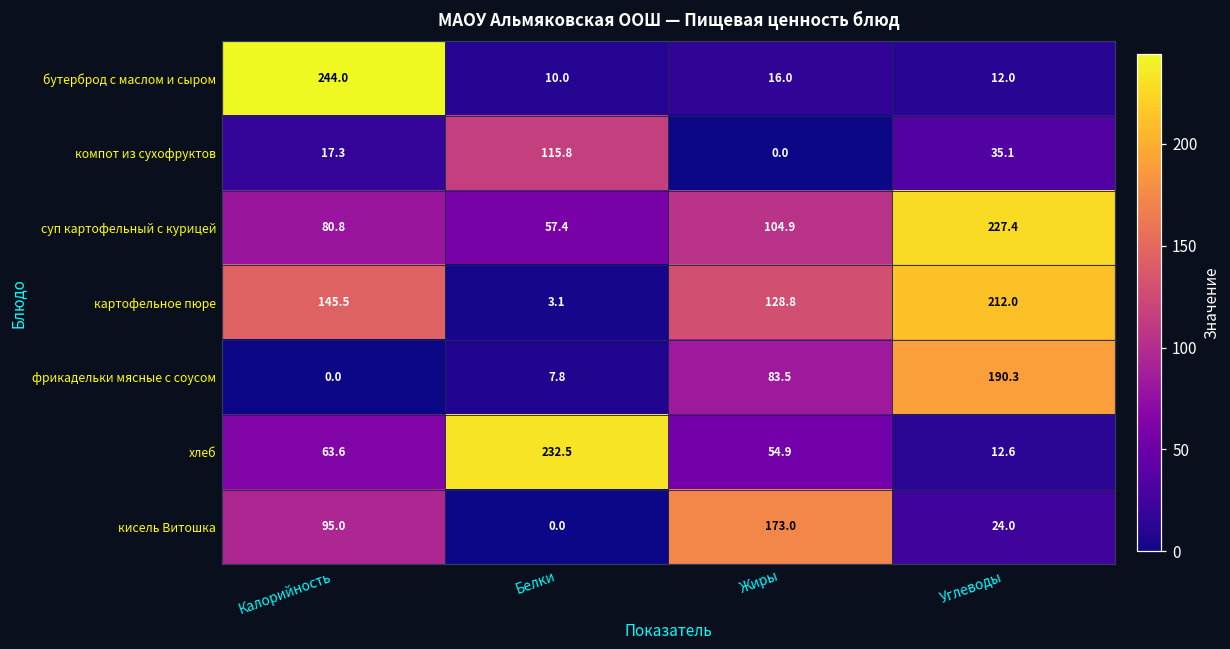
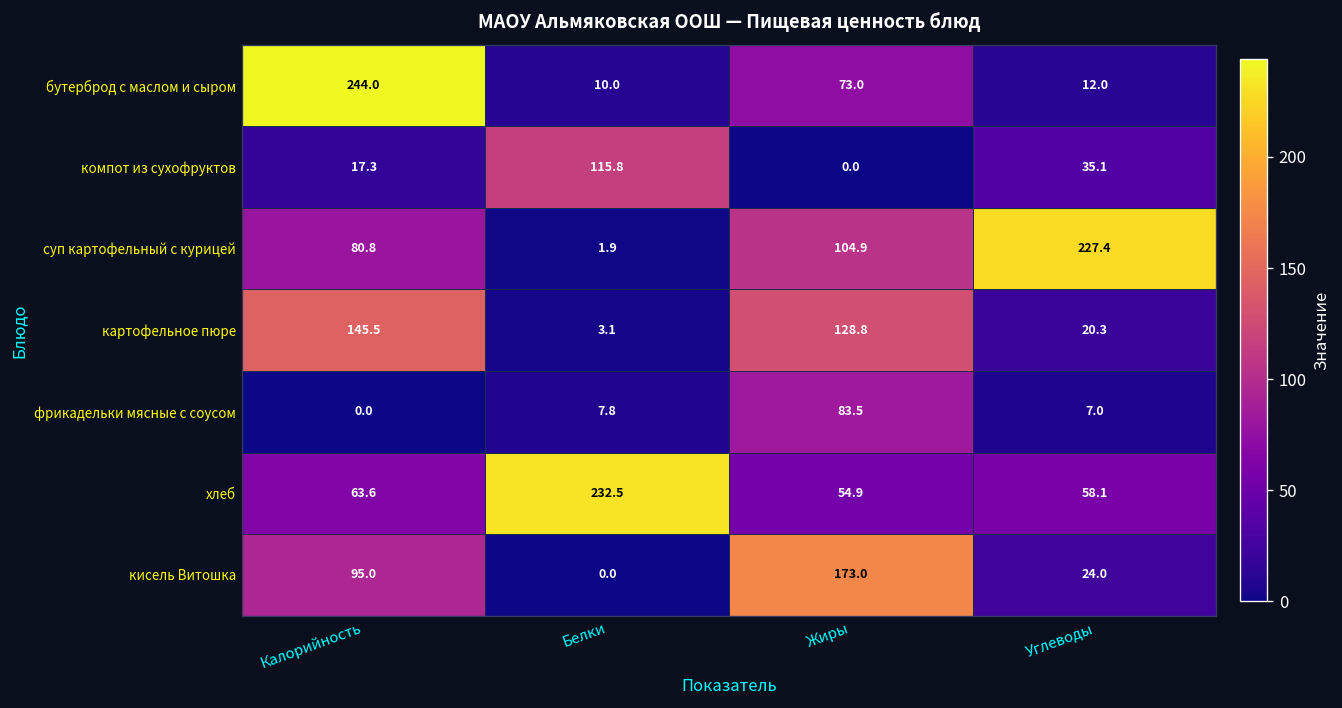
бутерброд с маслом и сыром, Жиры: 16.0 -> 73.0
суп картофельный с курицей, Белки: 57.4 -> 1.9
картофельное пюре, Углеводы: 212.0 -> 20.3
фрикадельки мясные с соусом, Углеводы: 190.3 -> 7.0
хлеб, Углеводы: 12.6 -> 58.1
